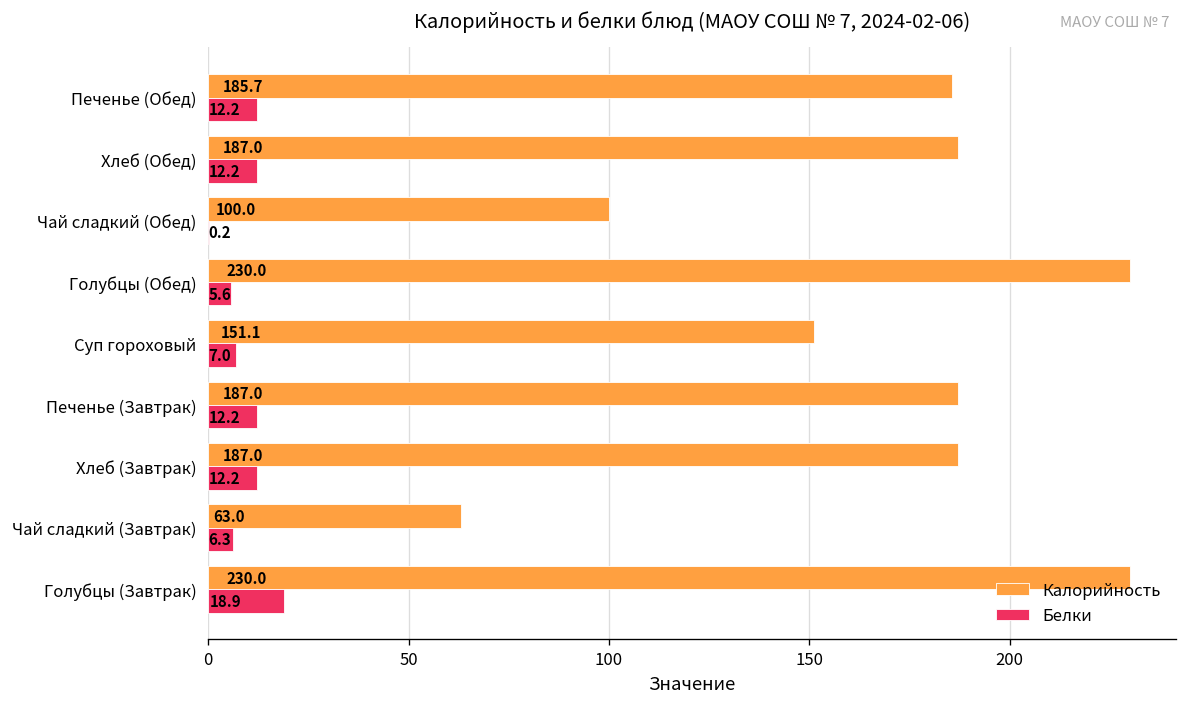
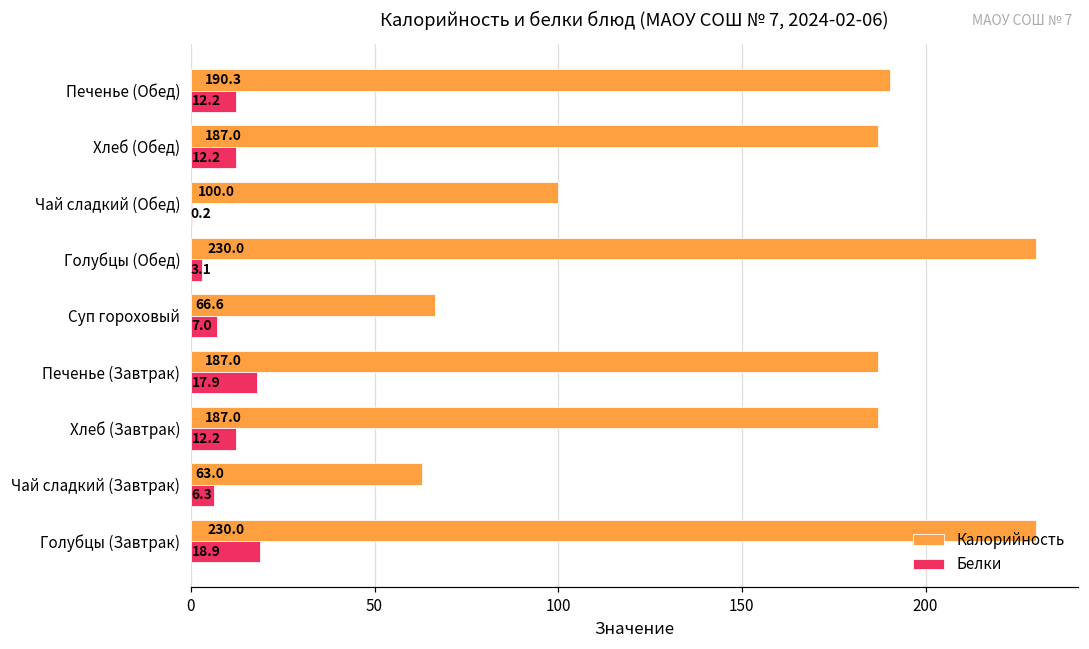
Калорийность, Печенье (Обед): 185.7 -> 190.3
Белки, Голубцы (Обед): 5.6 -> 3.1
Калорийность, Суп гороховый: 151.1 -> 66.6
Белки, Печенье (Завтрак): 12.2 -> 17.9
